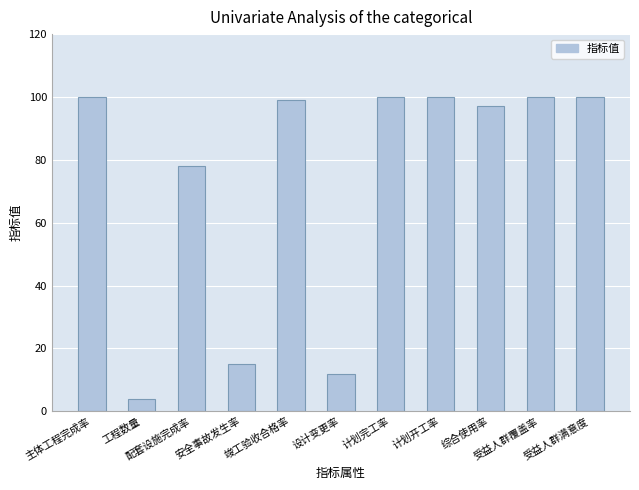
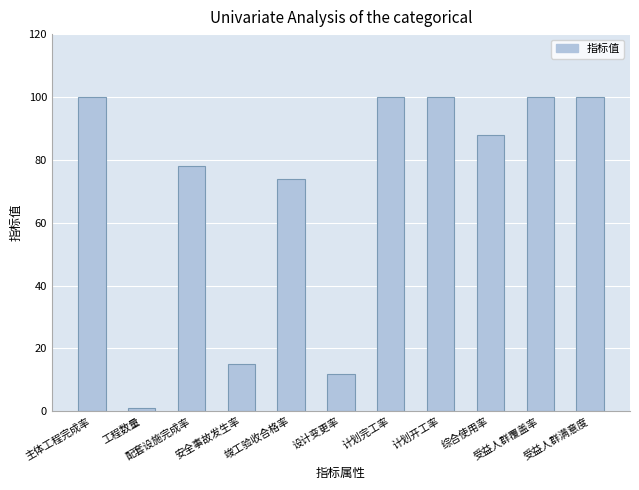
工程数量: 4 -> 1
竣工验收合格率: 99 -> 74
综合使用率: 97 -> 88
